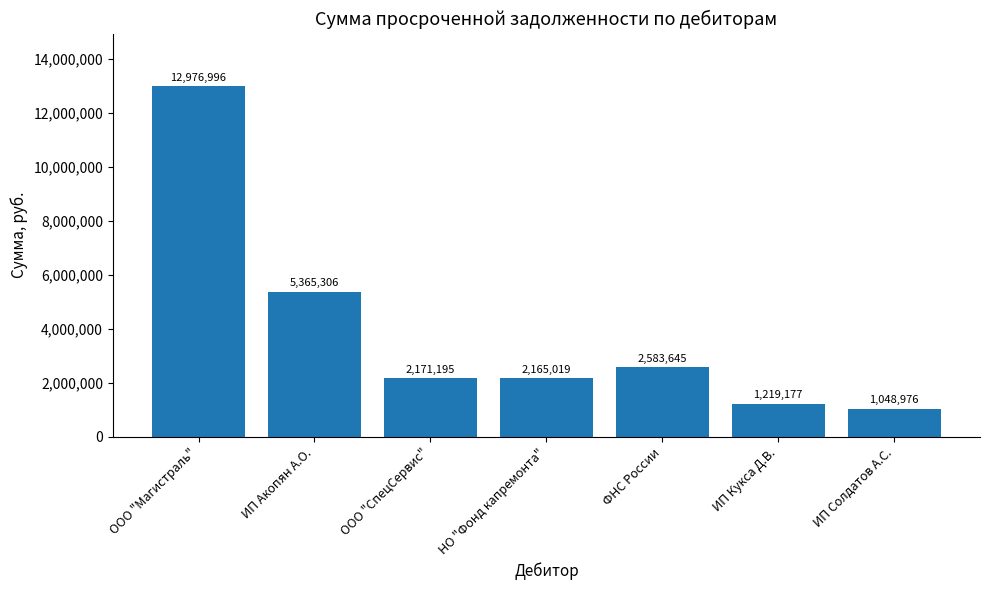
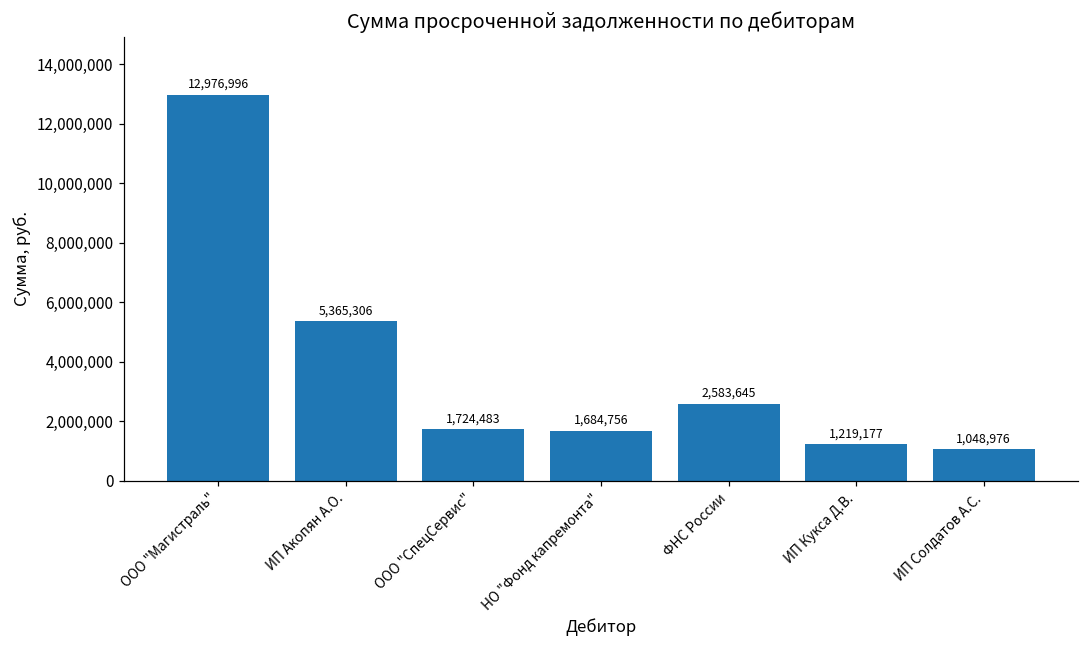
ООО "СпецСервис": 2,171,195 -> 1,724,483
НО "Фонд капремонта": 2,165,019 -> 1,684,756
